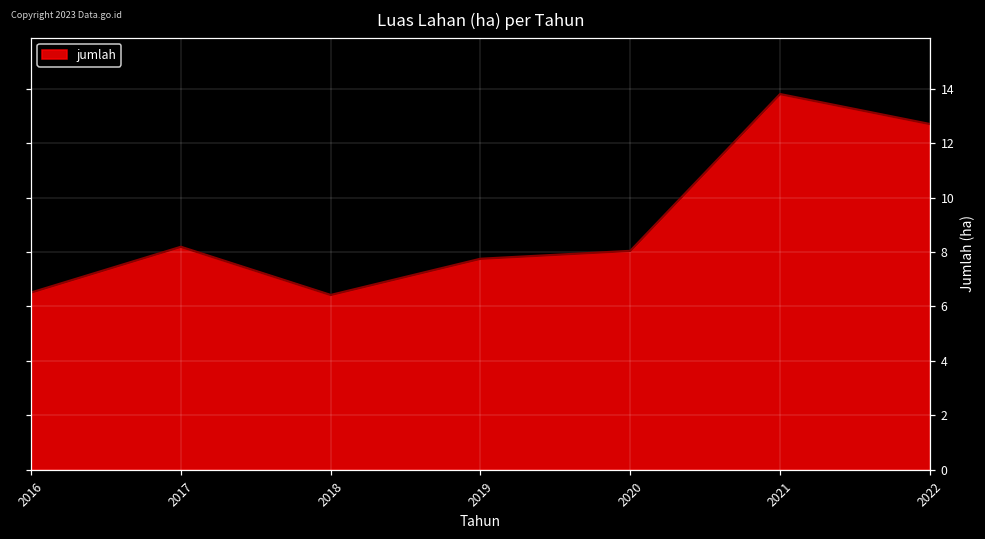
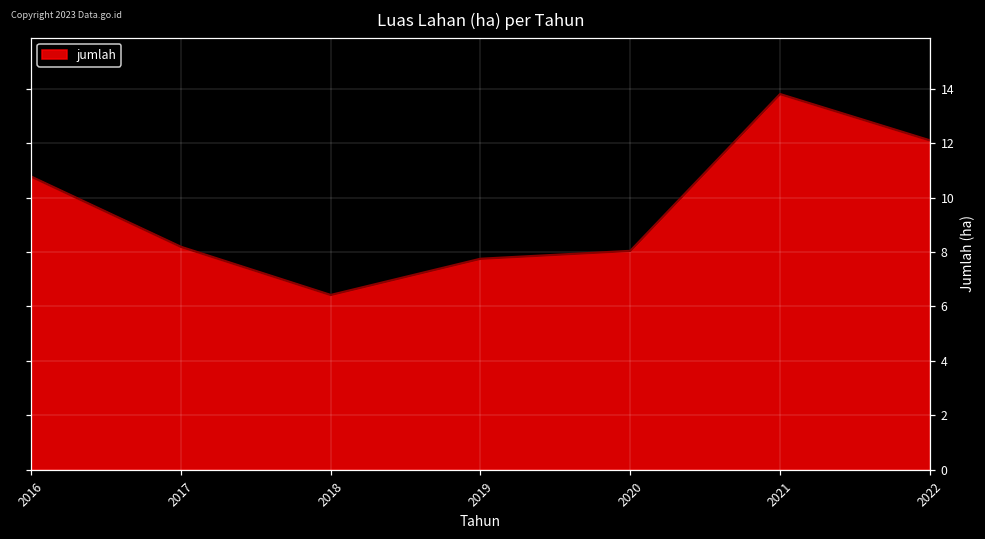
2016: 6.5 -> 10.8
2022: 12.7 -> 12.1
